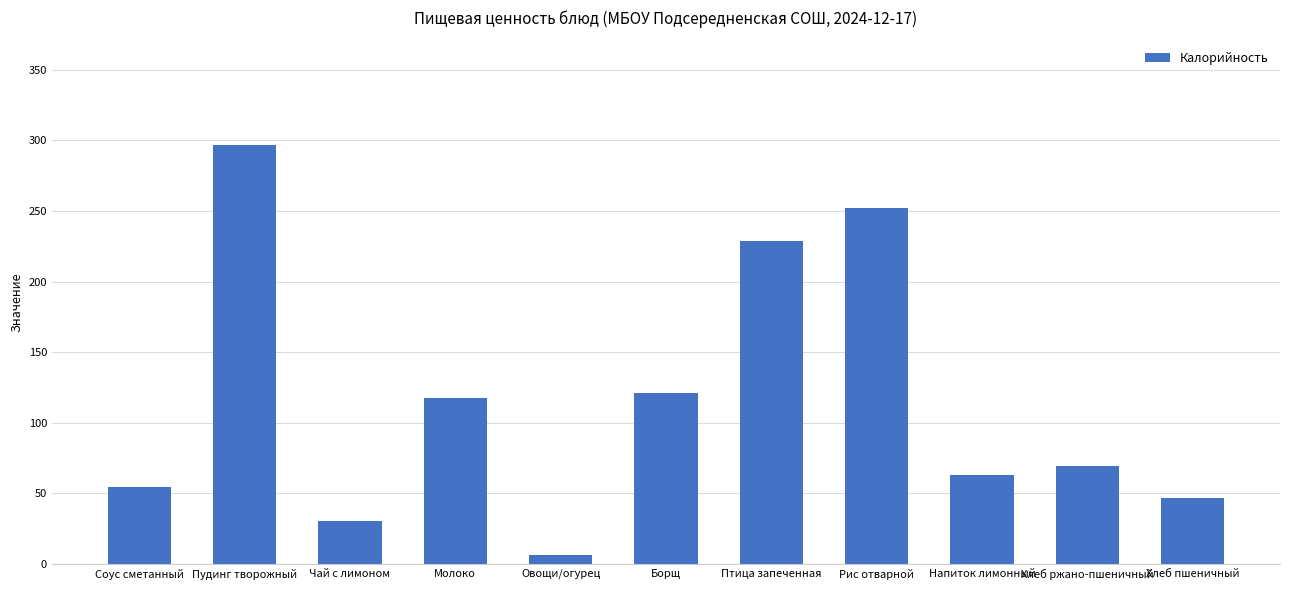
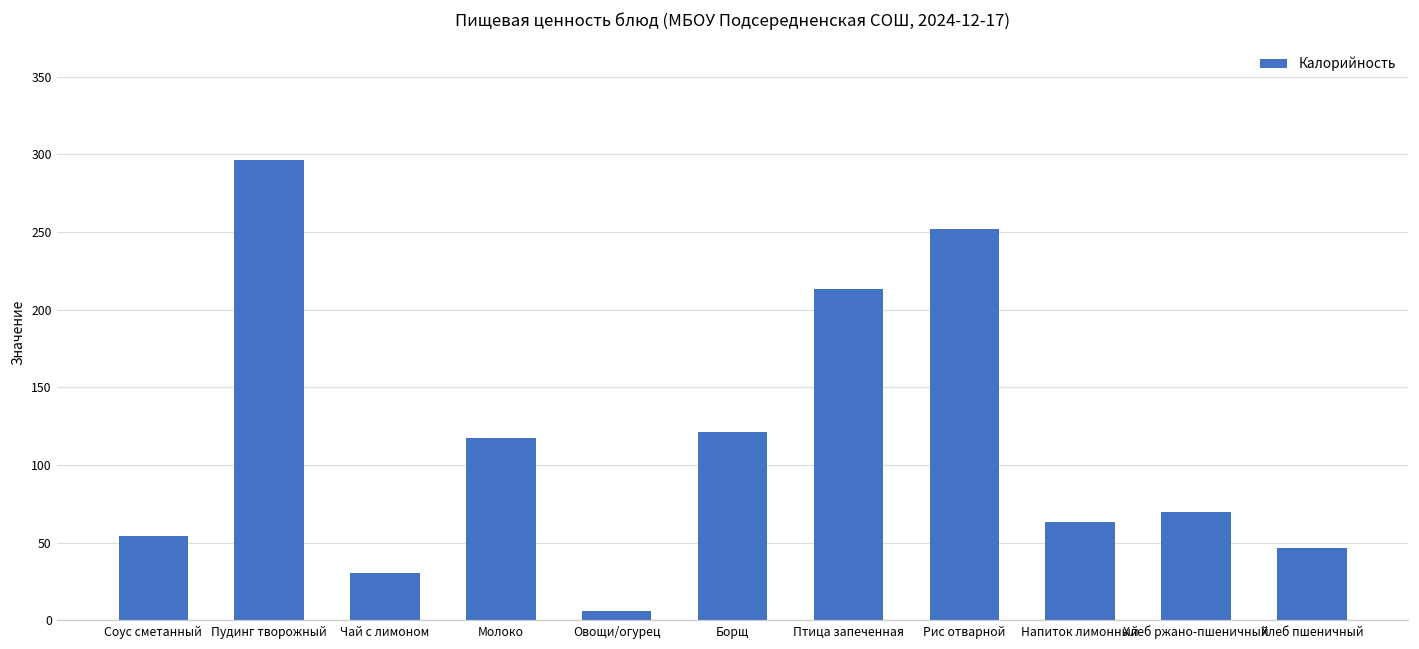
Птица запеченная: 229 -> 213
